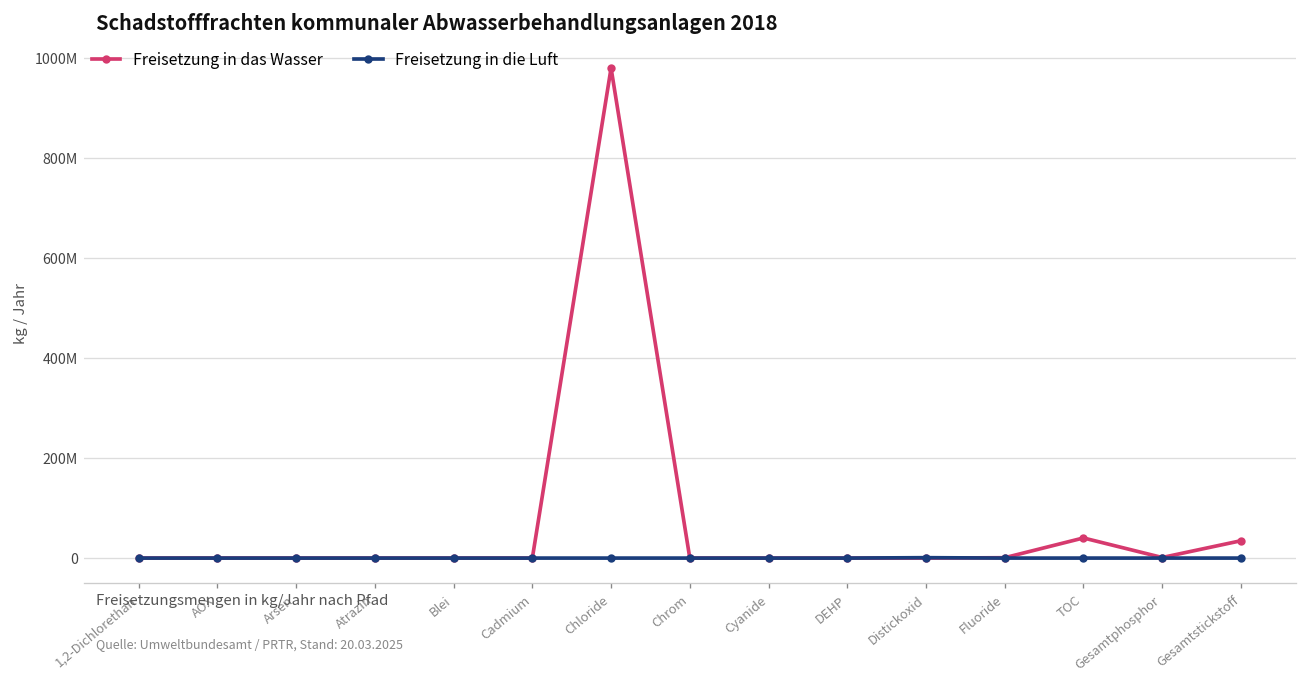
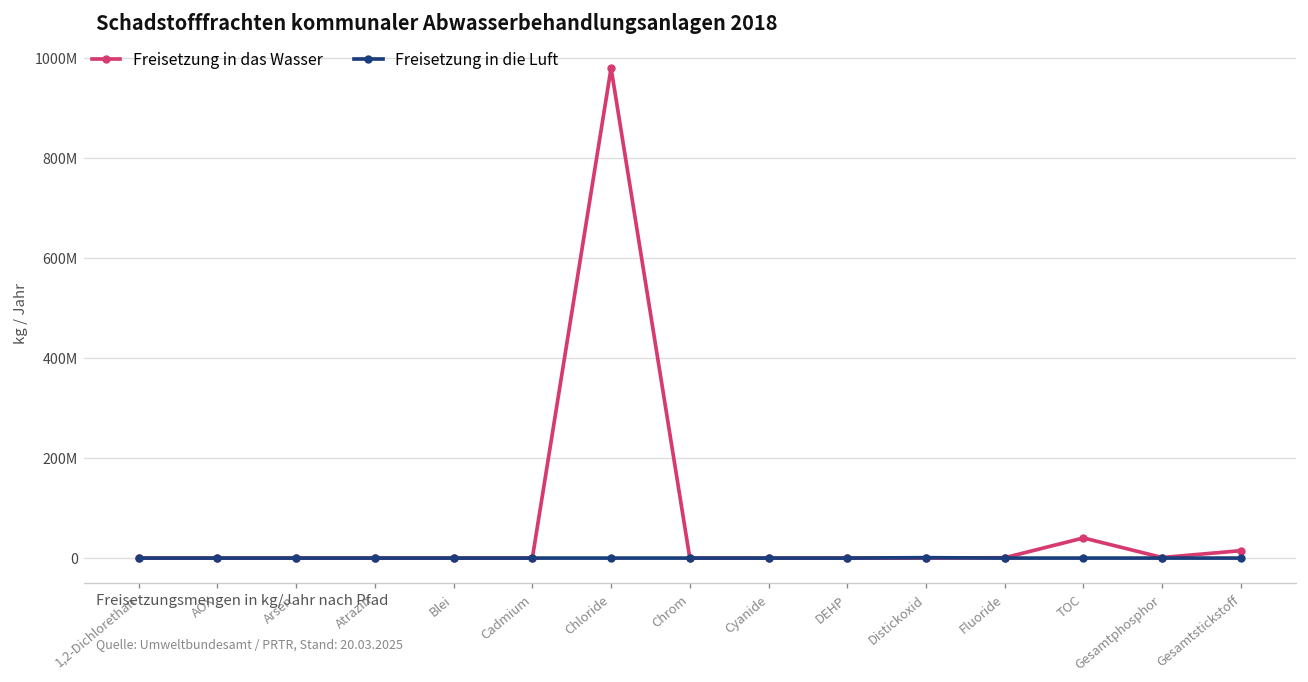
Freisetzung in das Wasser, Gesamtstickstoff: 30000000 -> 10000000
